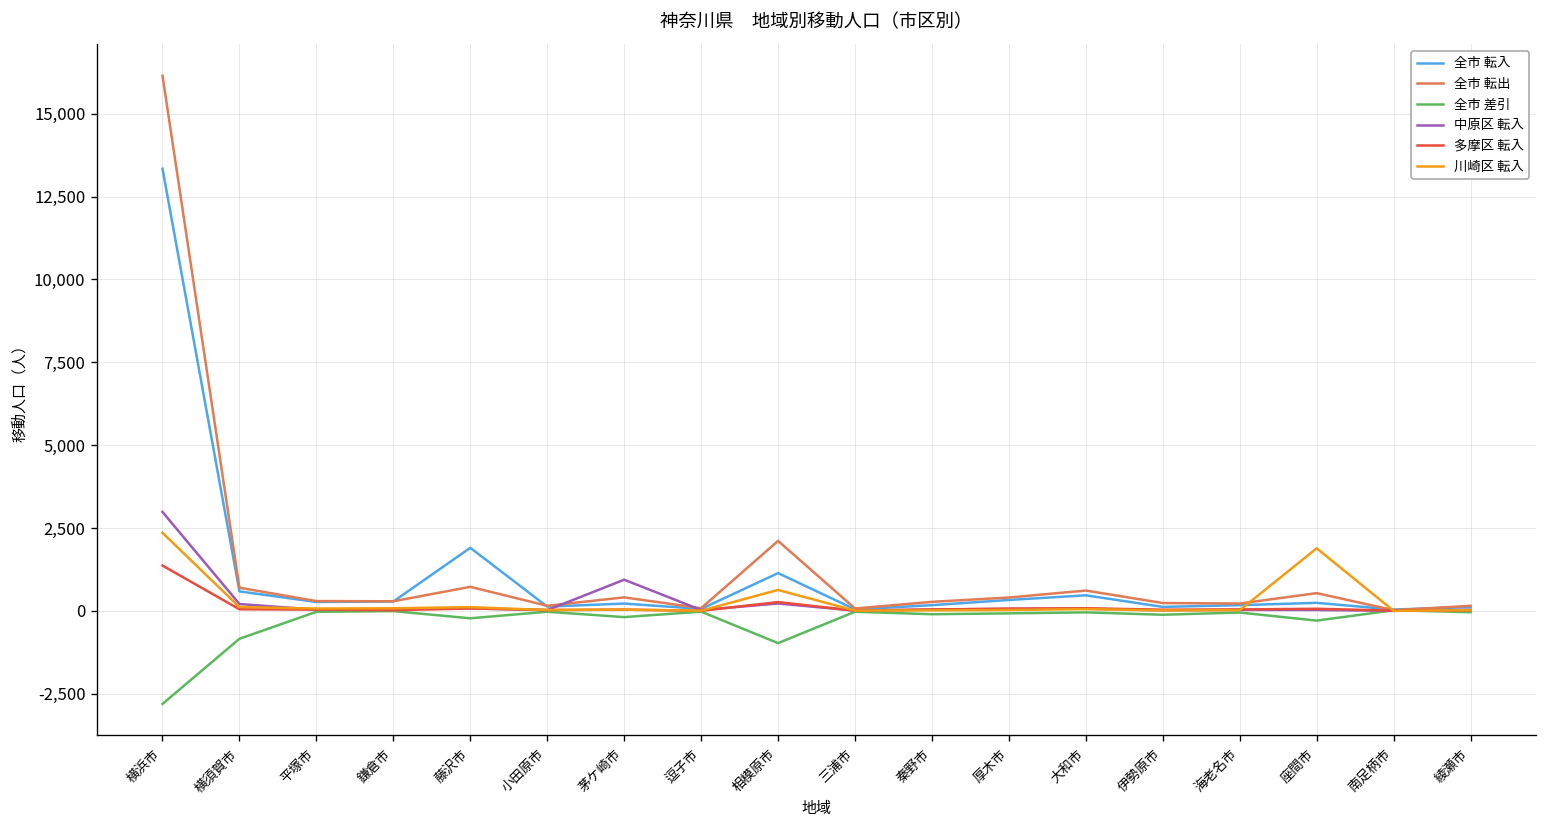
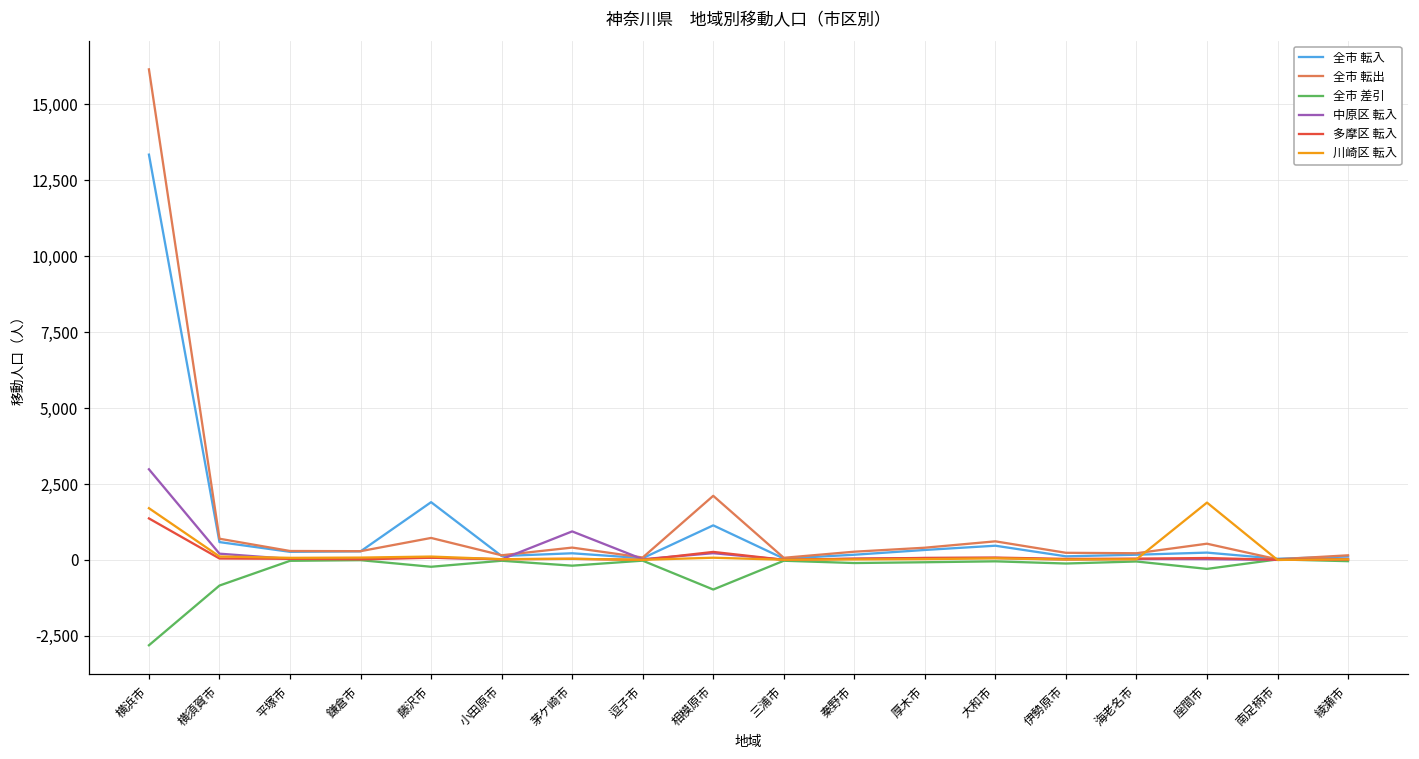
川崎区 転入, 横浜市: 2,400 -> 1,700
川崎区 転入, 相模原市: 600 -> 100
